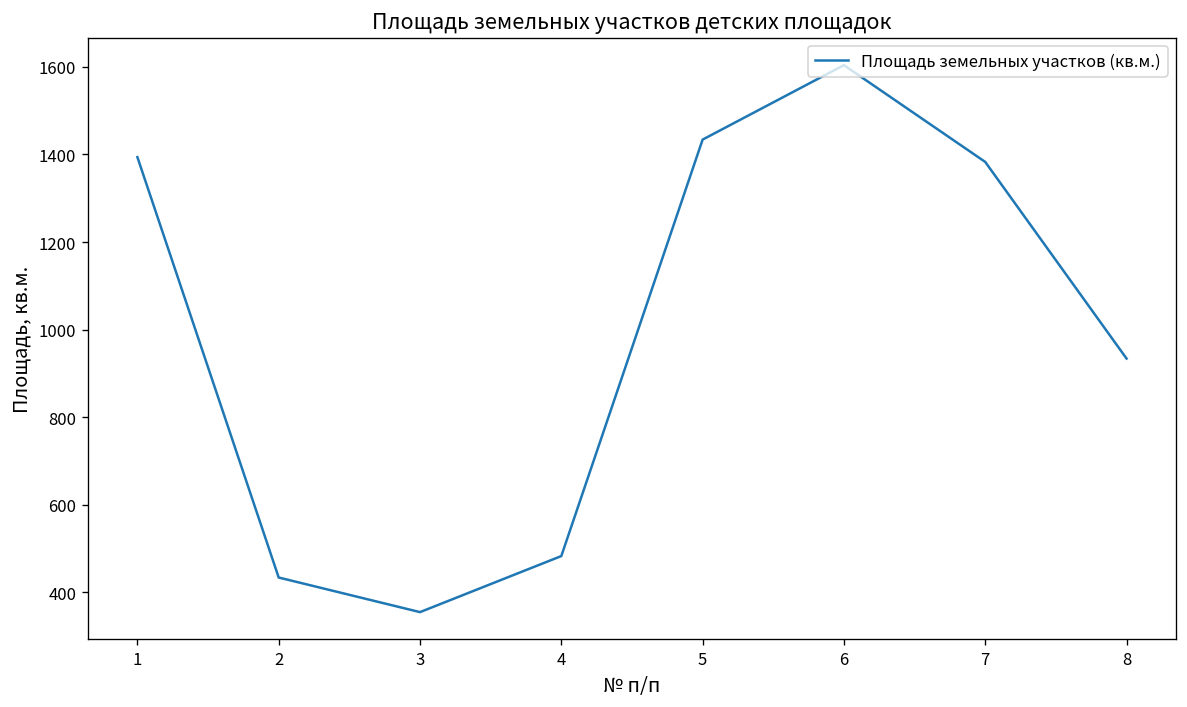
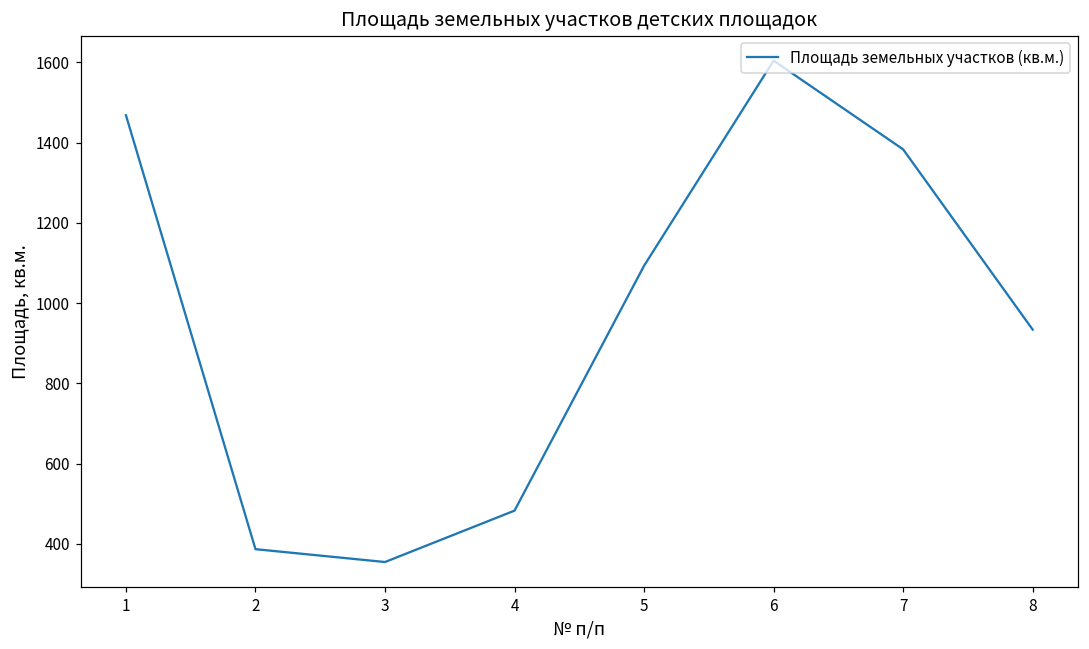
1: 1390 -> 1470
2: 430 -> 390
5: 1430 -> 1090
